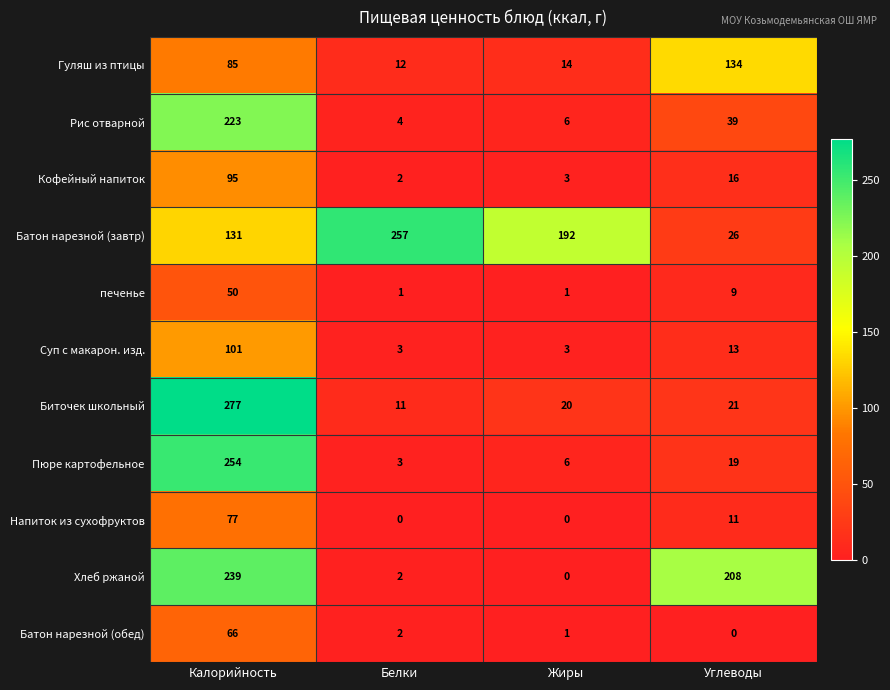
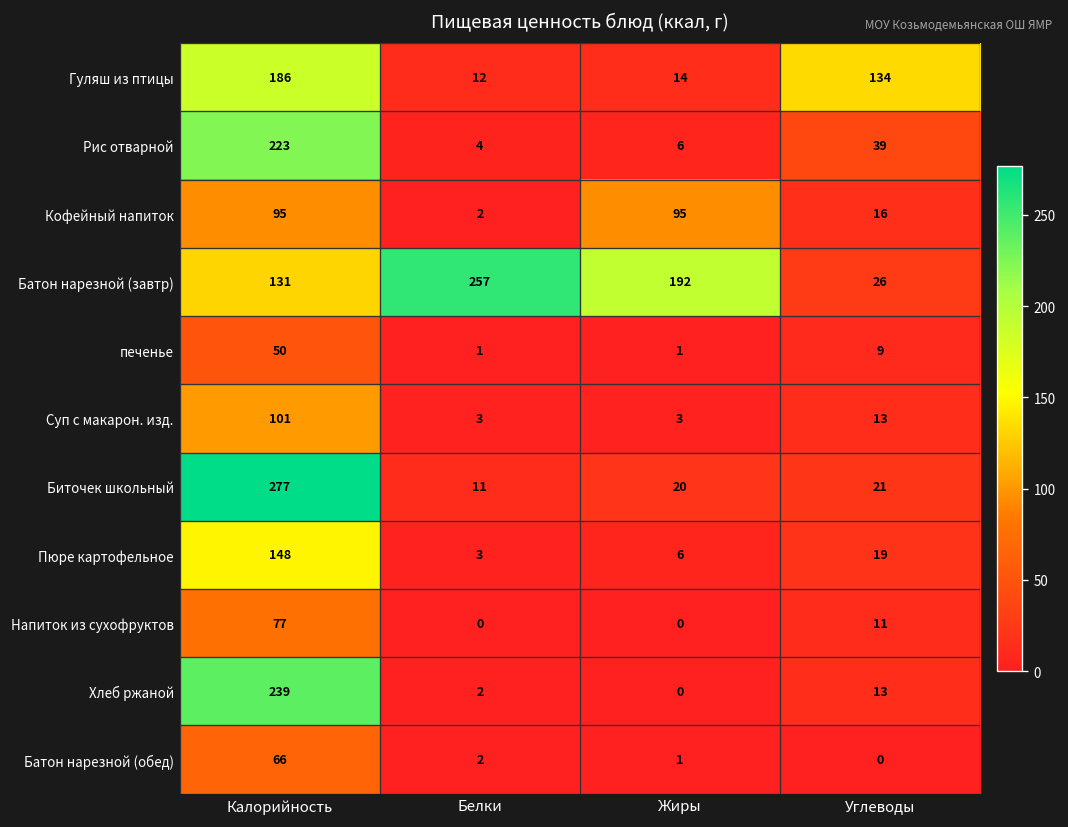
Гуляш из птицы, Калорийность: 85 -> 186
Кофейный напиток, Жиры: 3 -> 95
Пюре картофельное, Калорийность: 254 -> 148
Хлеб ржаной, Углеводы: 208 -> 13
